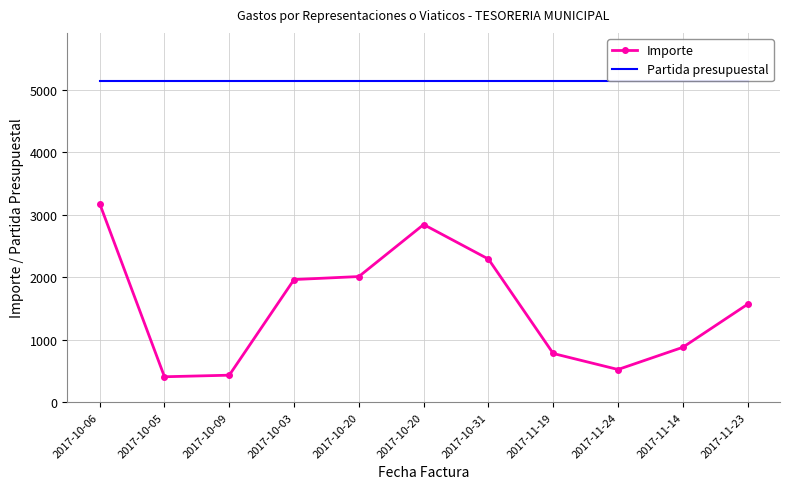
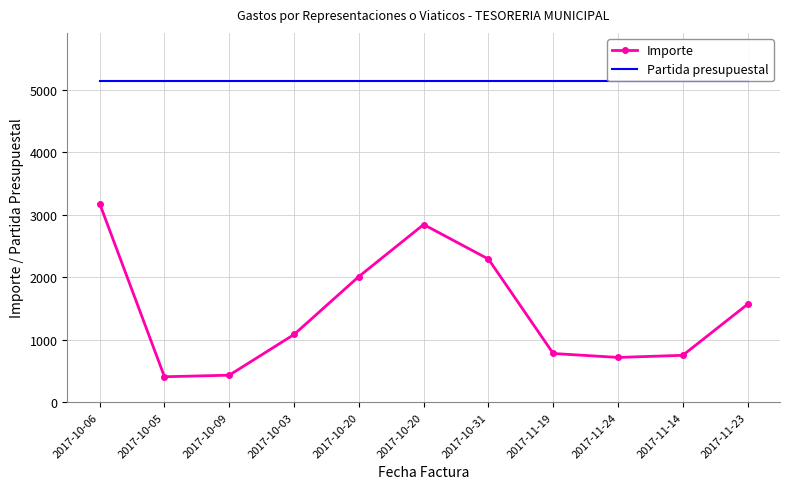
Importe, 2017-10-03: 2000 -> 1100
Importe, 2017-11-24: 500 -> 700
Importe, 2017-11-14: 900 -> 800
